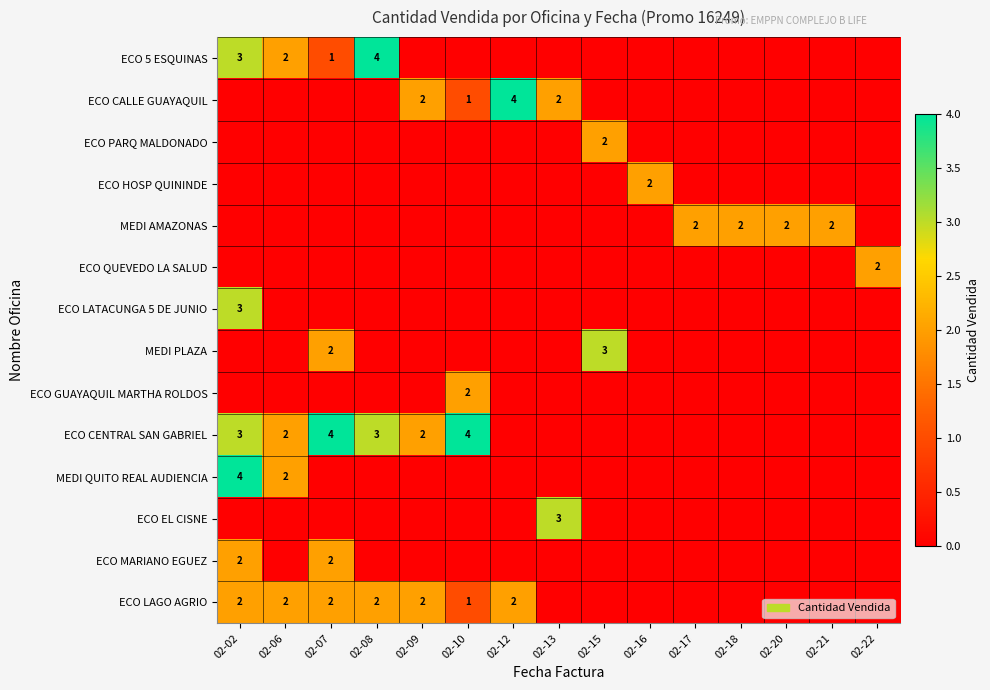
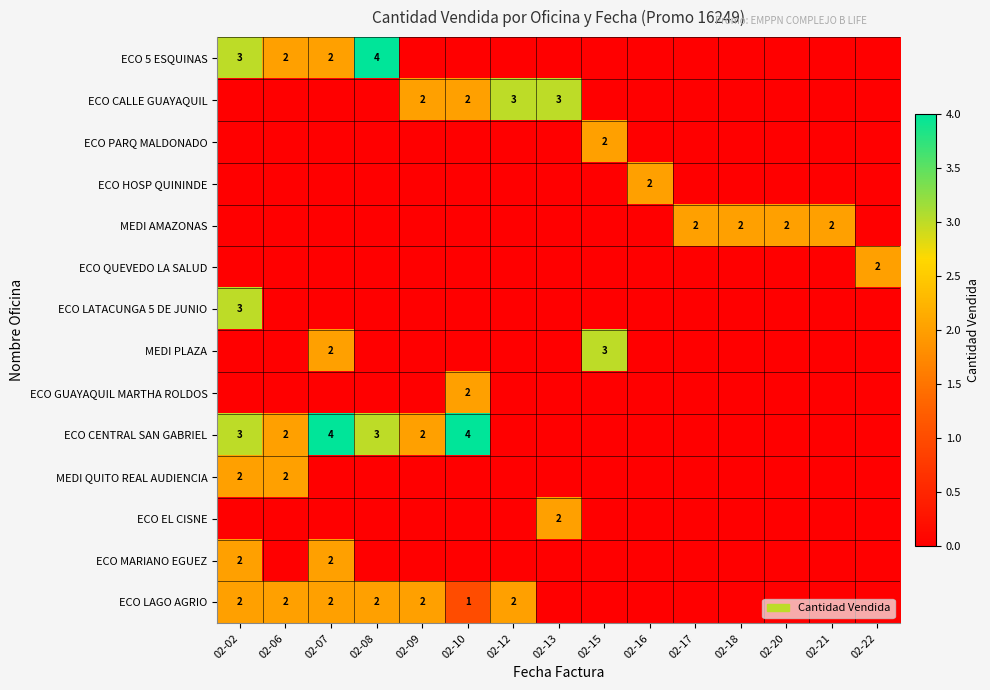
ECO 5 ESQUINAS, 02-07: 1 -> 2
ECO CALLE GUAYAQUIL, 02-10: 1 -> 2
ECO CALLE GUAYAQUIL, 02-12: 4 -> 3
ECO CALLE GUAYAQUIL, 02-13: 2 -> 3
MEDI QUITO REAL AUDIENCIA, 02-02: 4 -> 2
ECO EL CISNE, 02-13: 3 -> 2
